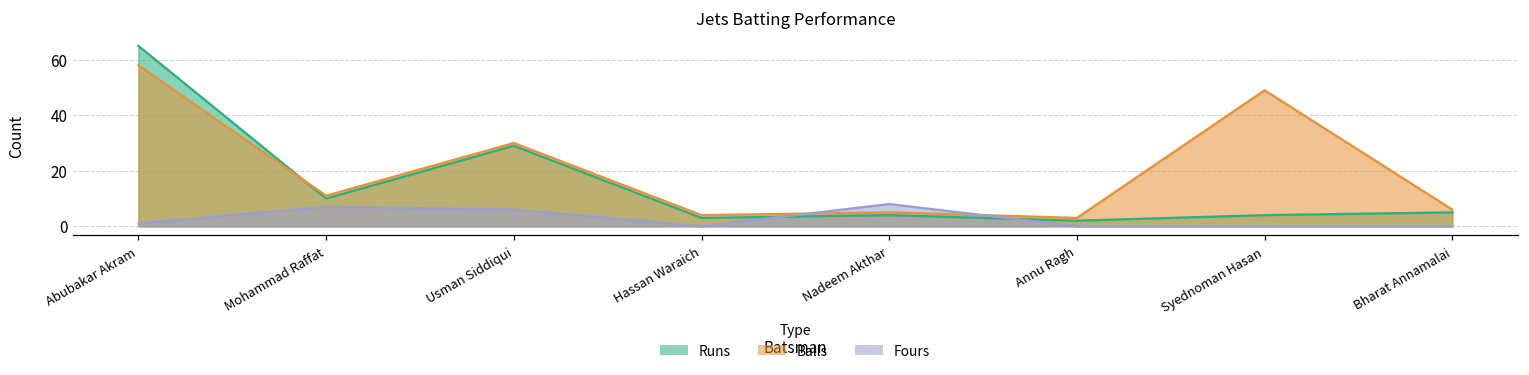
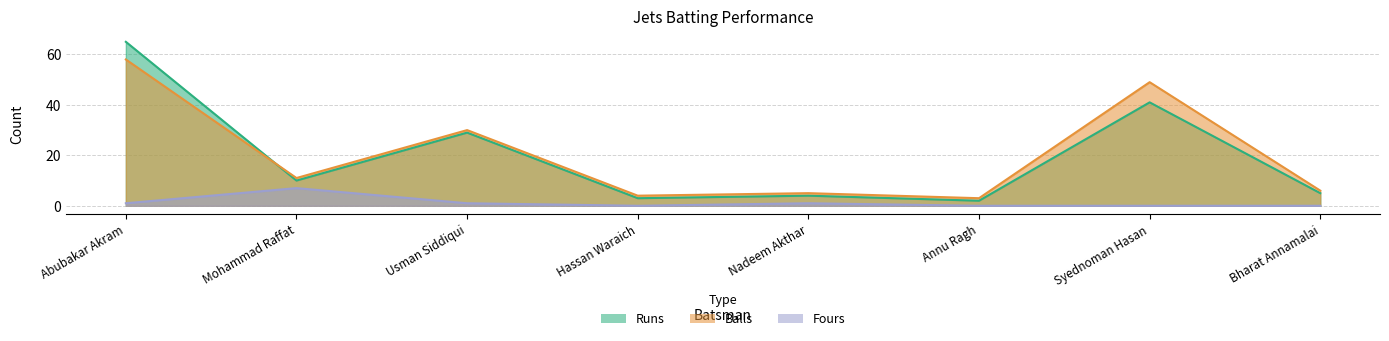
Fours, Usman Siddiqui: 6 -> 1
Fours, Nadeem Akthar: 8 -> 1
Runs, Syednoman Hasan: 4 -> 41
